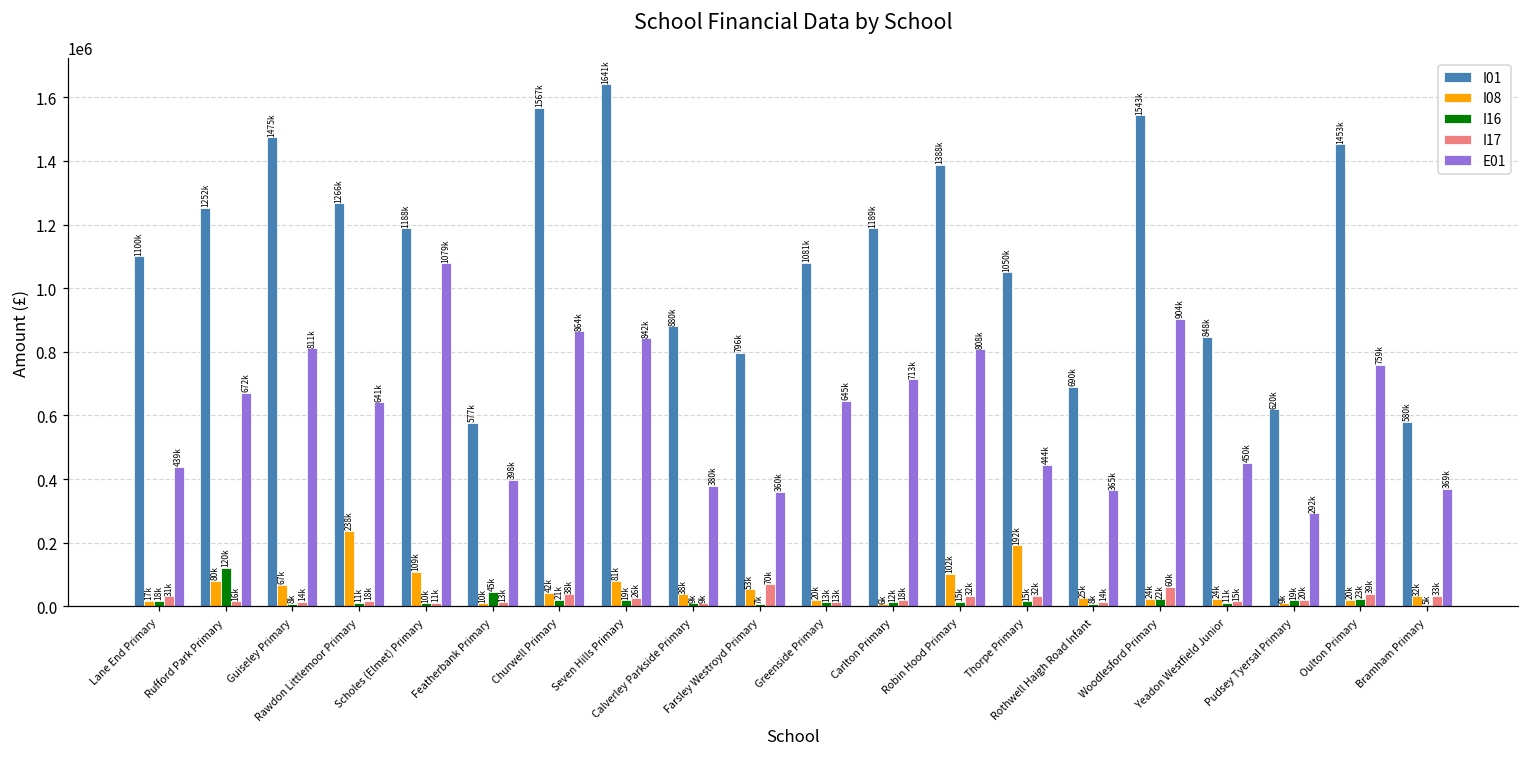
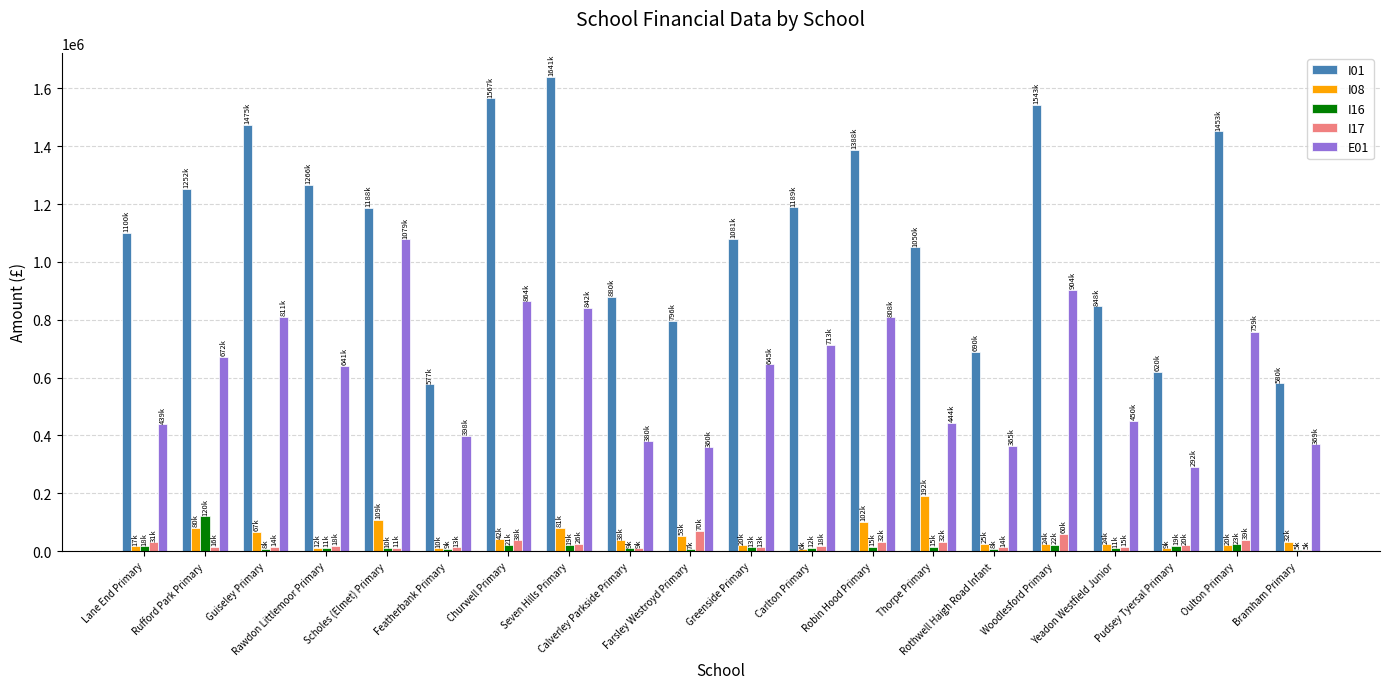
I08, Rawdon Littlemoor Primary: 238k -> 12k
I16, Featherbank Primary: 45k -> 9k
I17, Bramham Primary: 33k -> 5k
